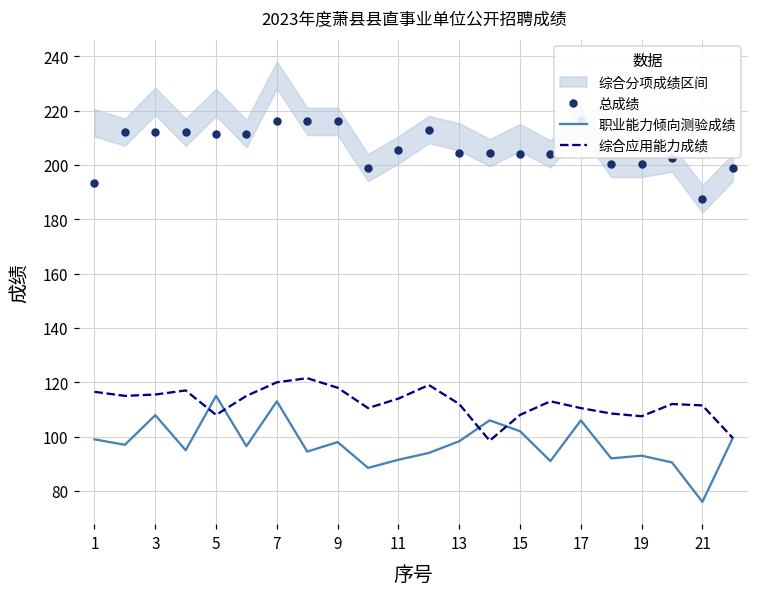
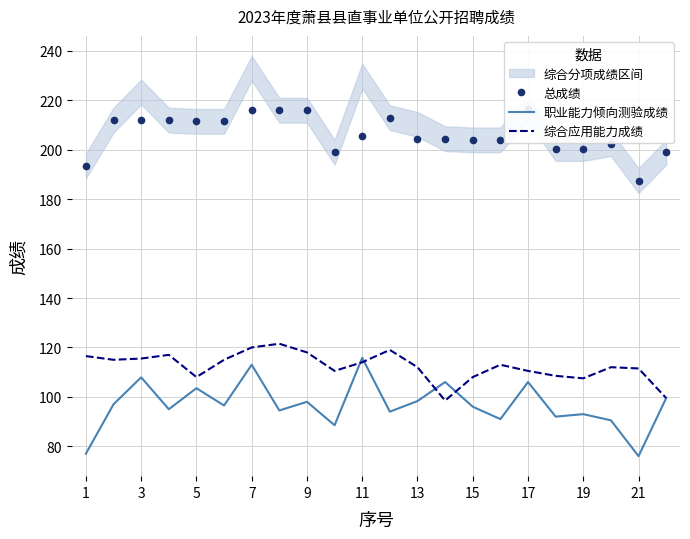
职业能力倾向测验成绩, 1: 99 -> 77
职业能力倾向测验成绩, 5: 115 -> 104
职业能力倾向测验成绩, 11: 92 -> 116
职业能力倾向测验成绩, 15: 102 -> 96
